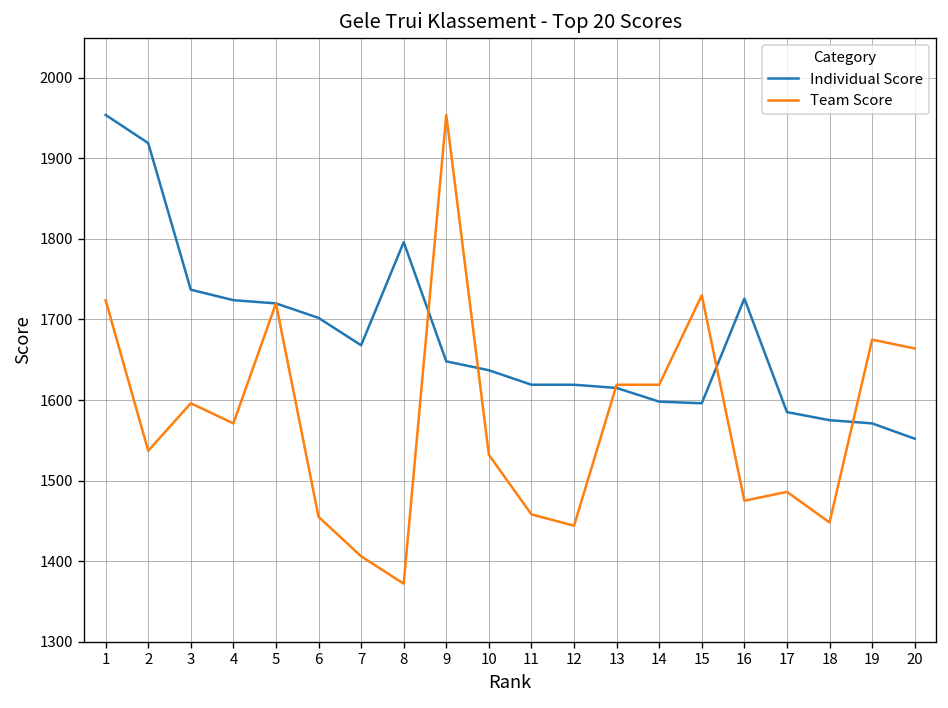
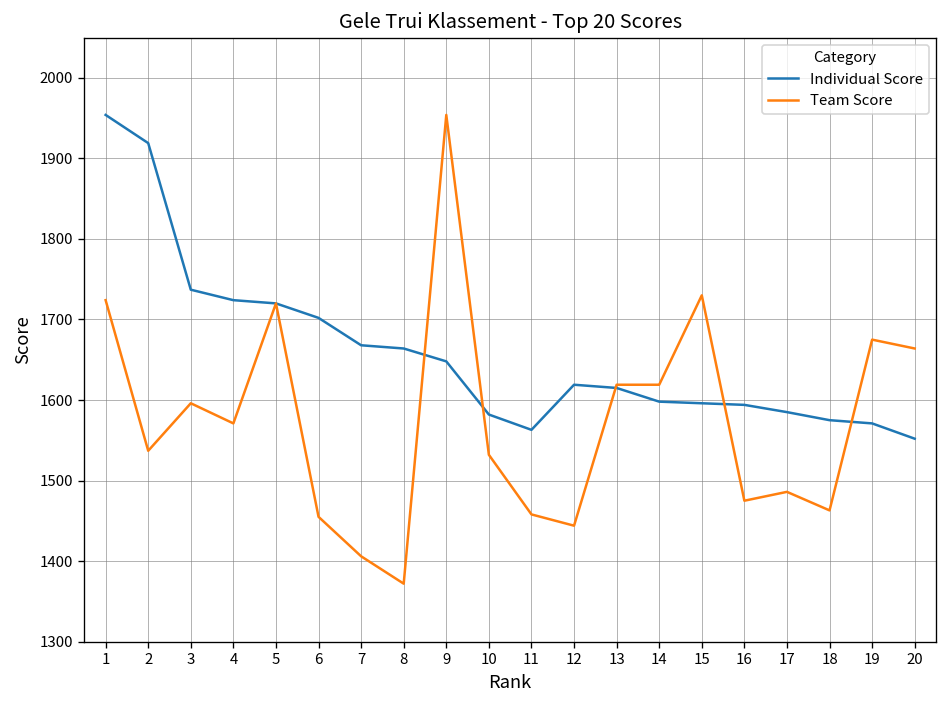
Individual Score, 8: 1800 -> 1660
Individual Score, 10: 1640 -> 1580
Individual Score, 11: 1620 -> 1560
Individual Score, 16: 1730 -> 1590
Team Score, 18: 1450 -> 1460
